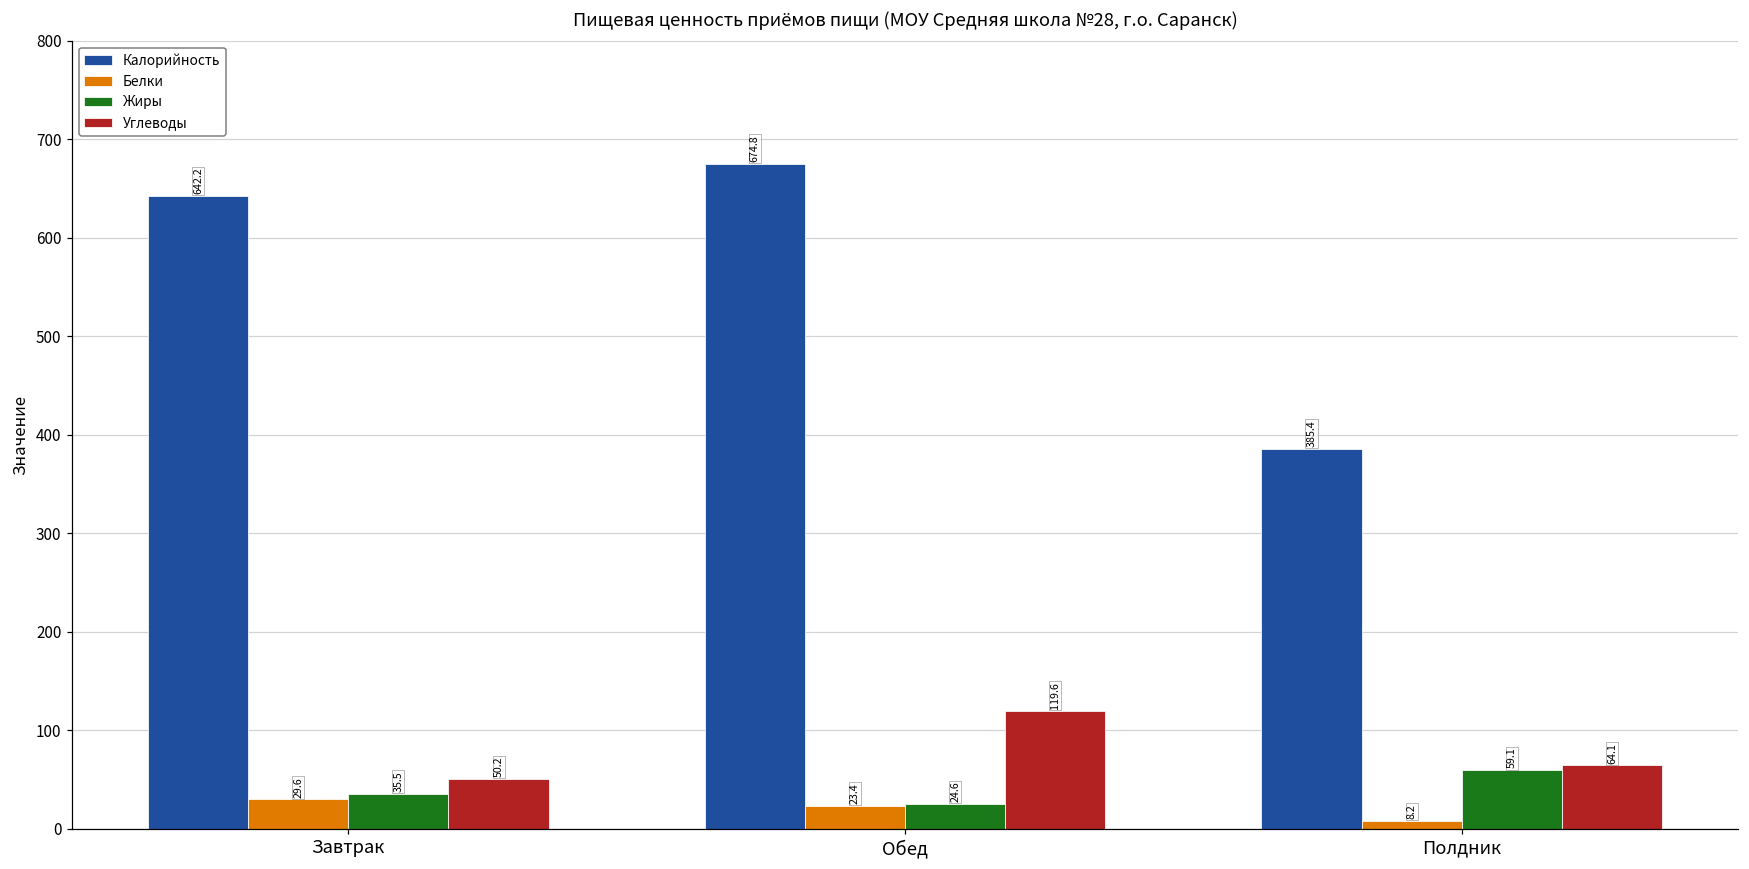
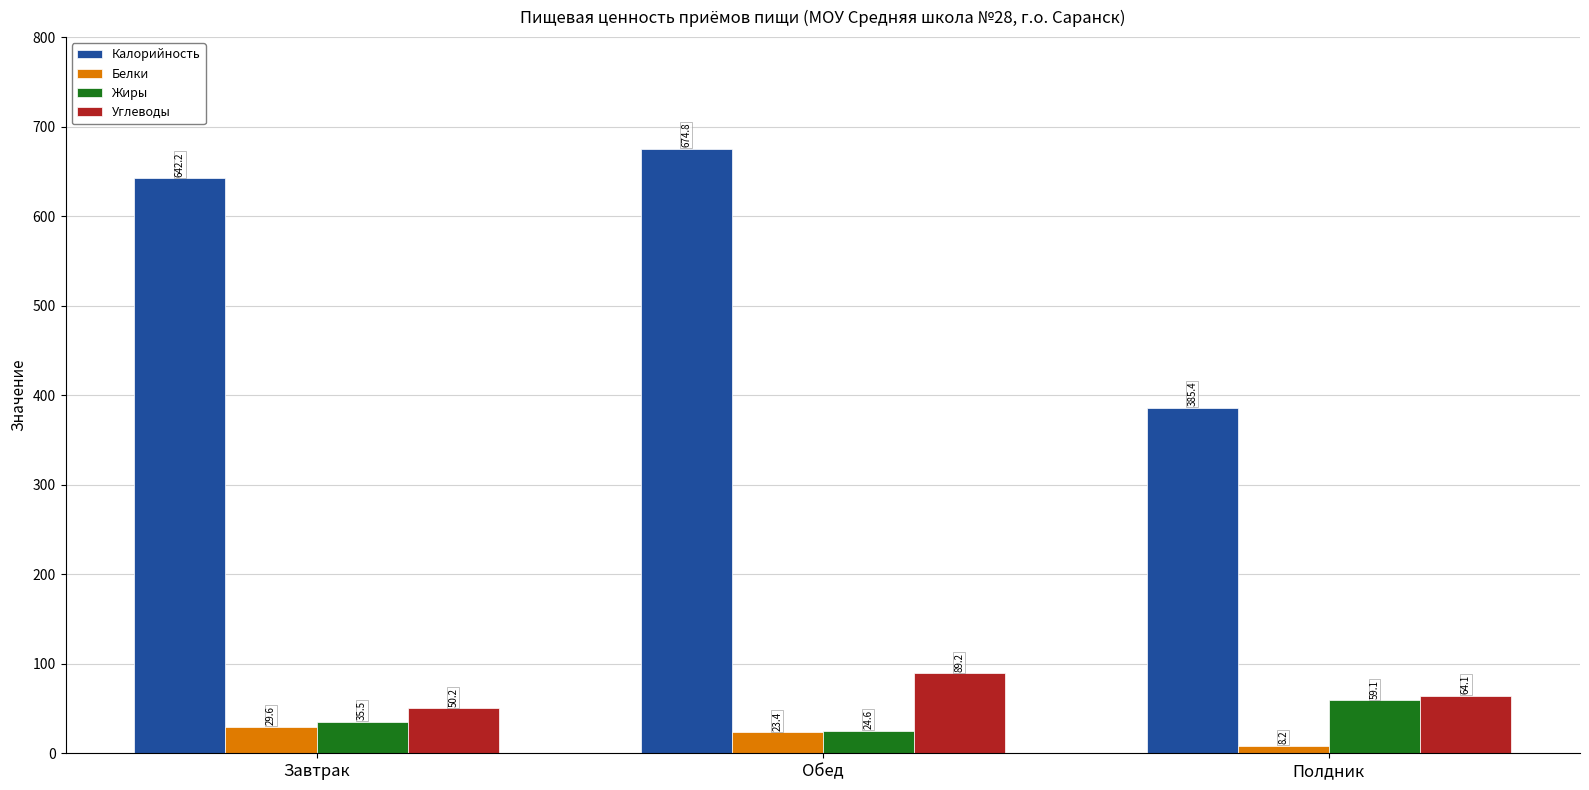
Углеводы, Обед: 119.6 -> 89.2
